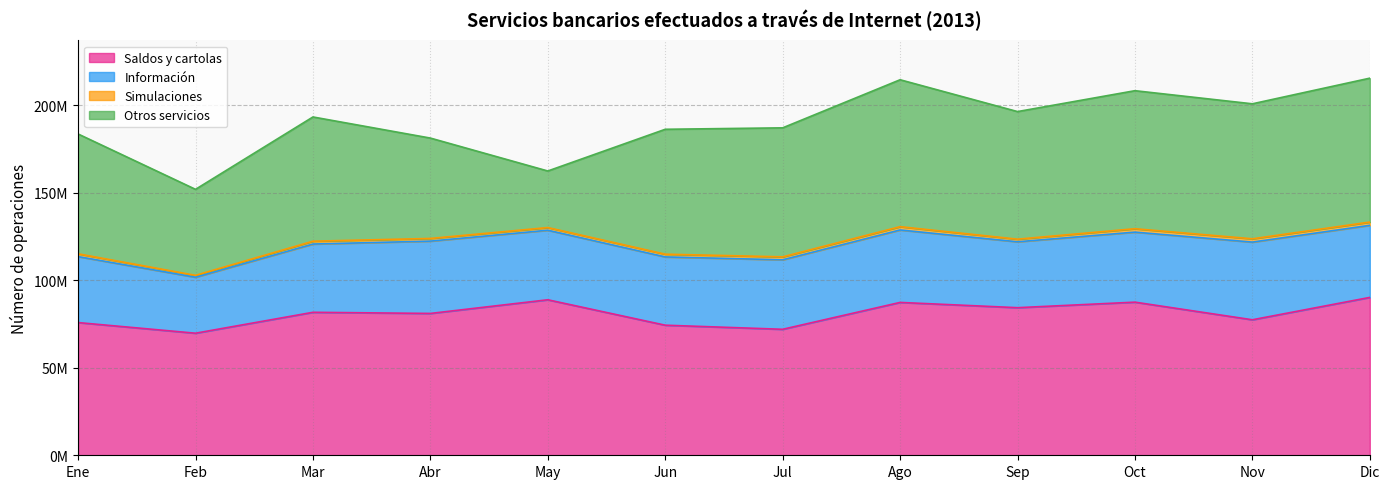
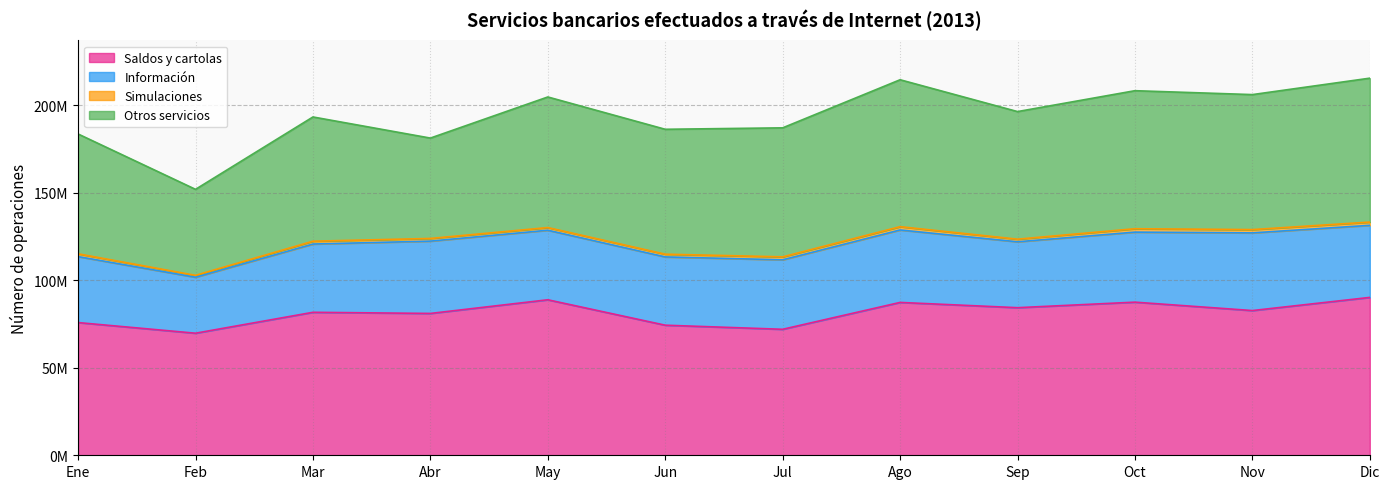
Otros servicios, May: 32000000 -> 75000000
Saldos y cartolas, Nov: 77000000 -> 83000000
